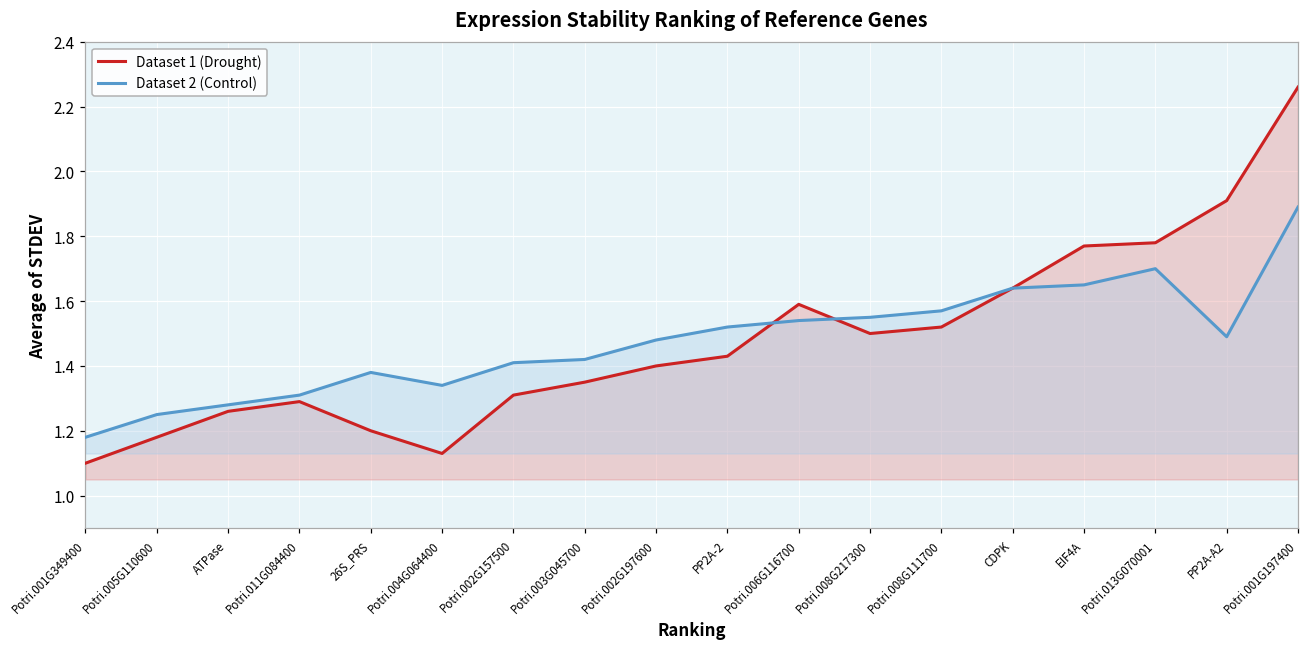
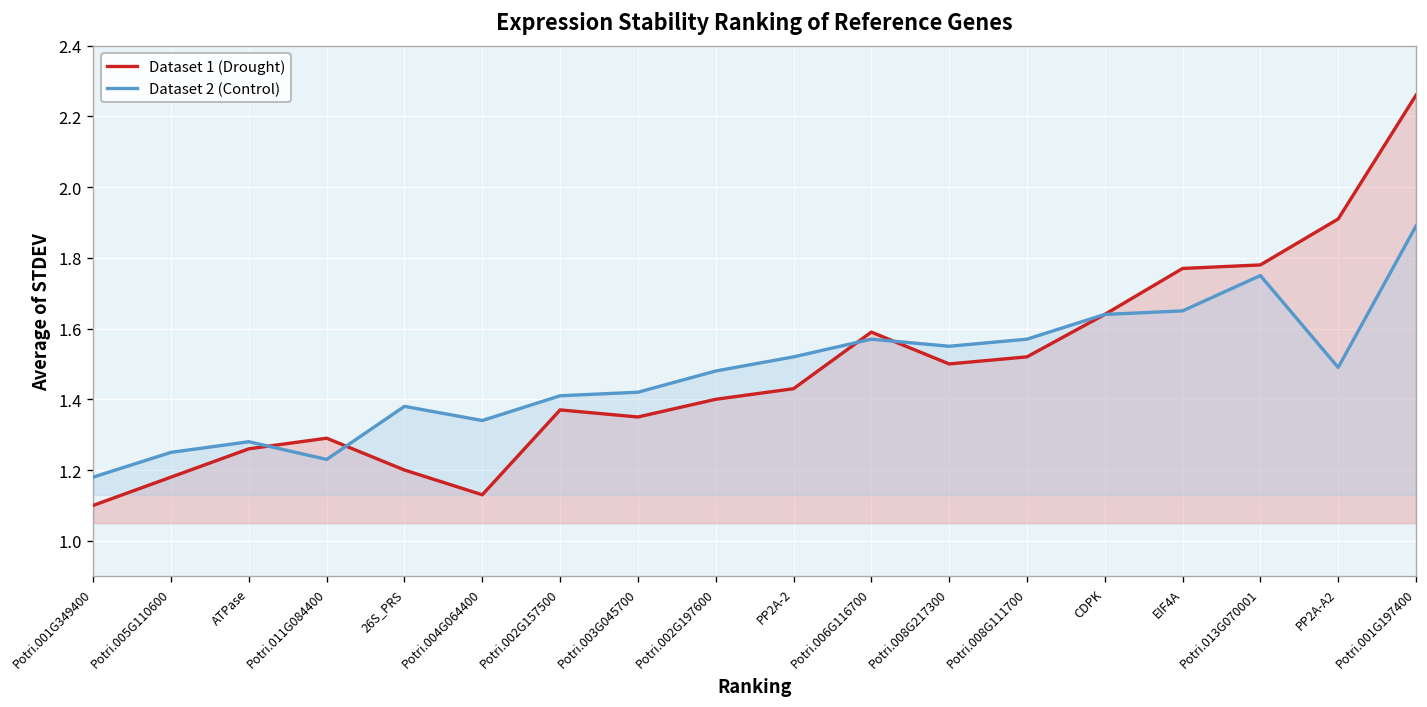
Dataset 2 (Control), Potri.011G084400: 1.31 -> 1.23
Dataset 1 (Drought), Potri.002G157500: 1.31 -> 1.37
Dataset 2 (Control), Potri.006G116700: 1.54 -> 1.57
Dataset 2 (Control), Potri.013G070001: 1.70 -> 1.75
